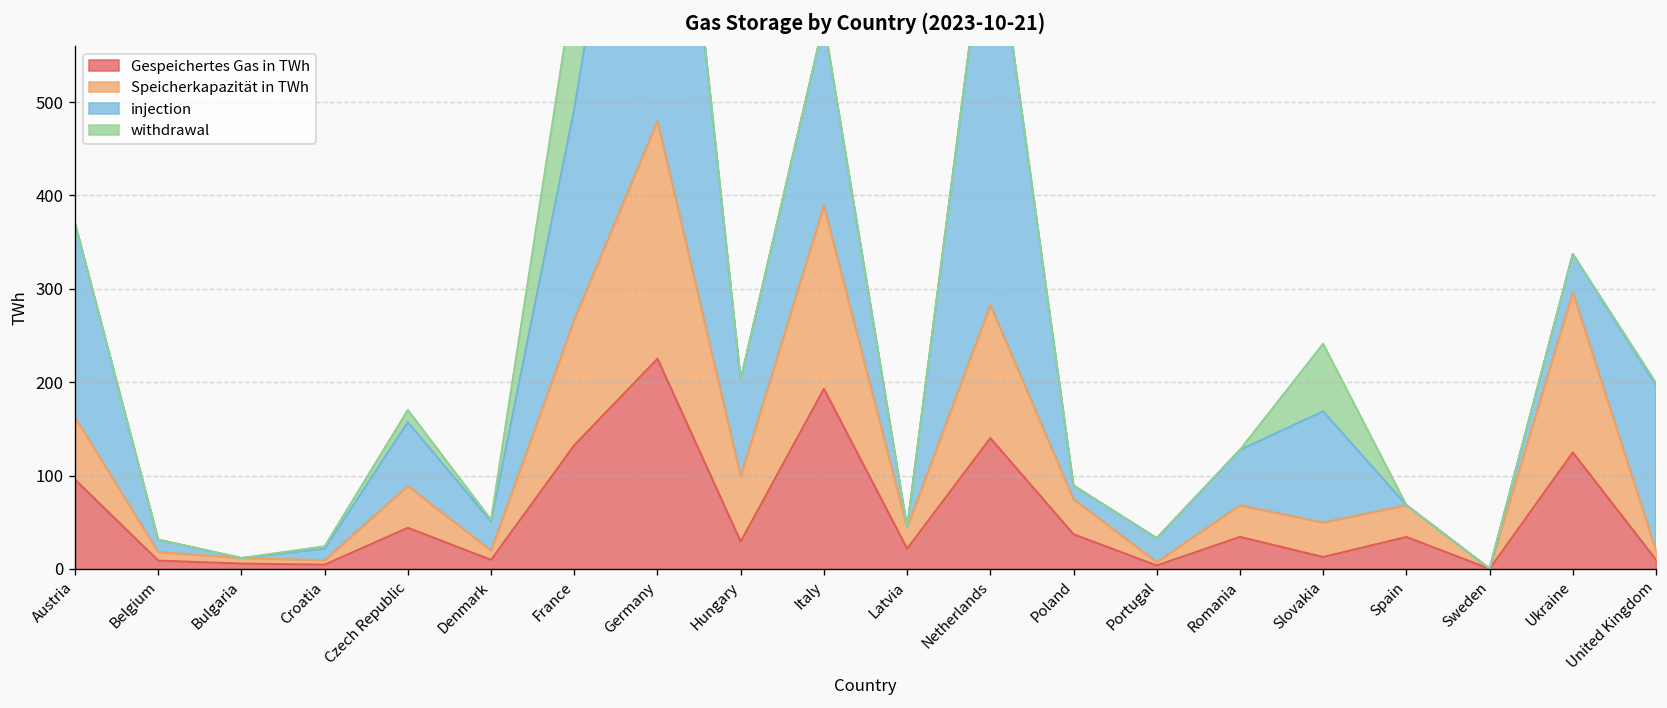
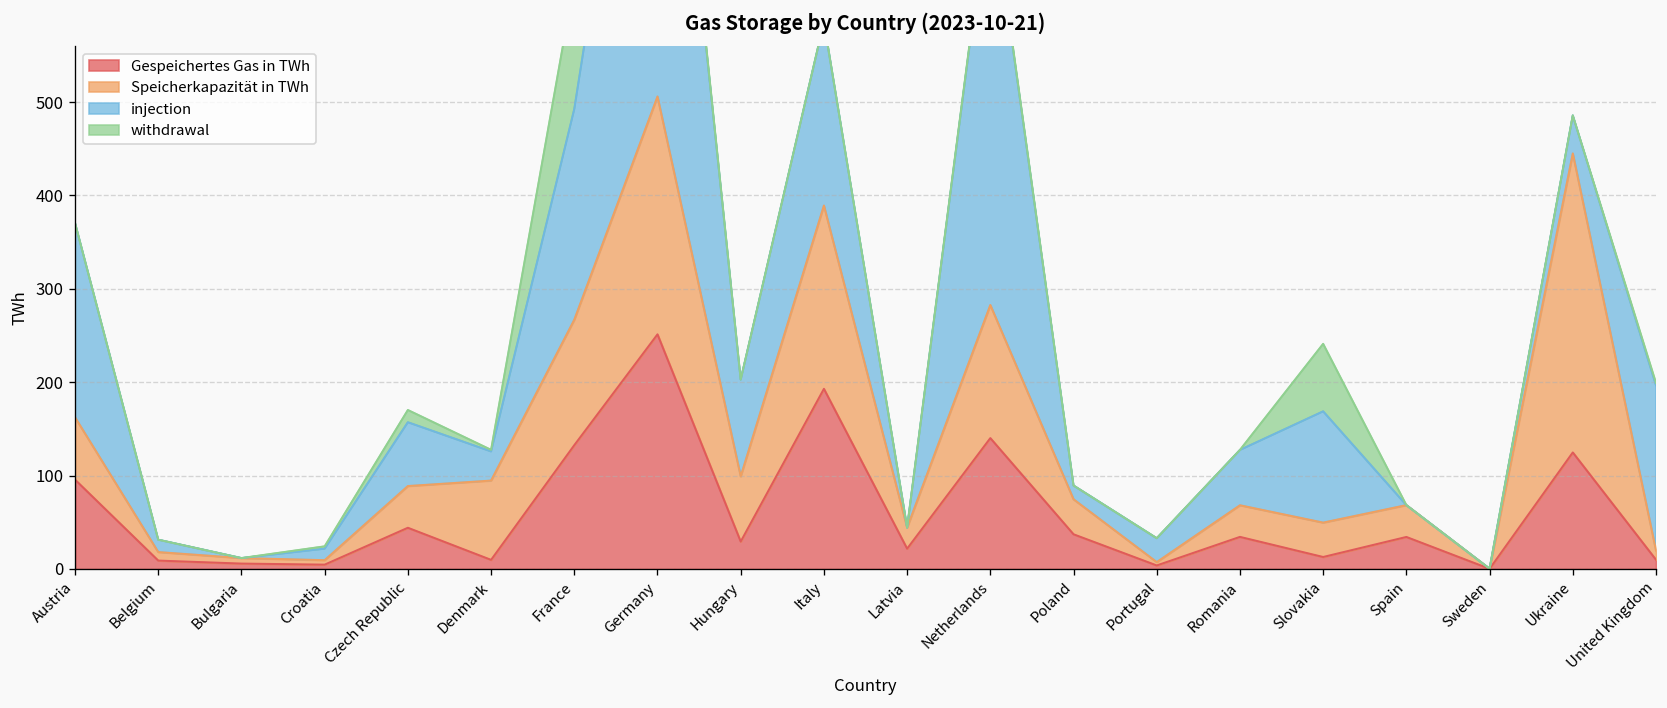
Speicherkapazität in TWh, Denmark: 10 -> 80
Gespeichertes Gas in TWh, Germany: 230 -> 250
Speicherkapazität in TWh, Ukraine: 170 -> 320
